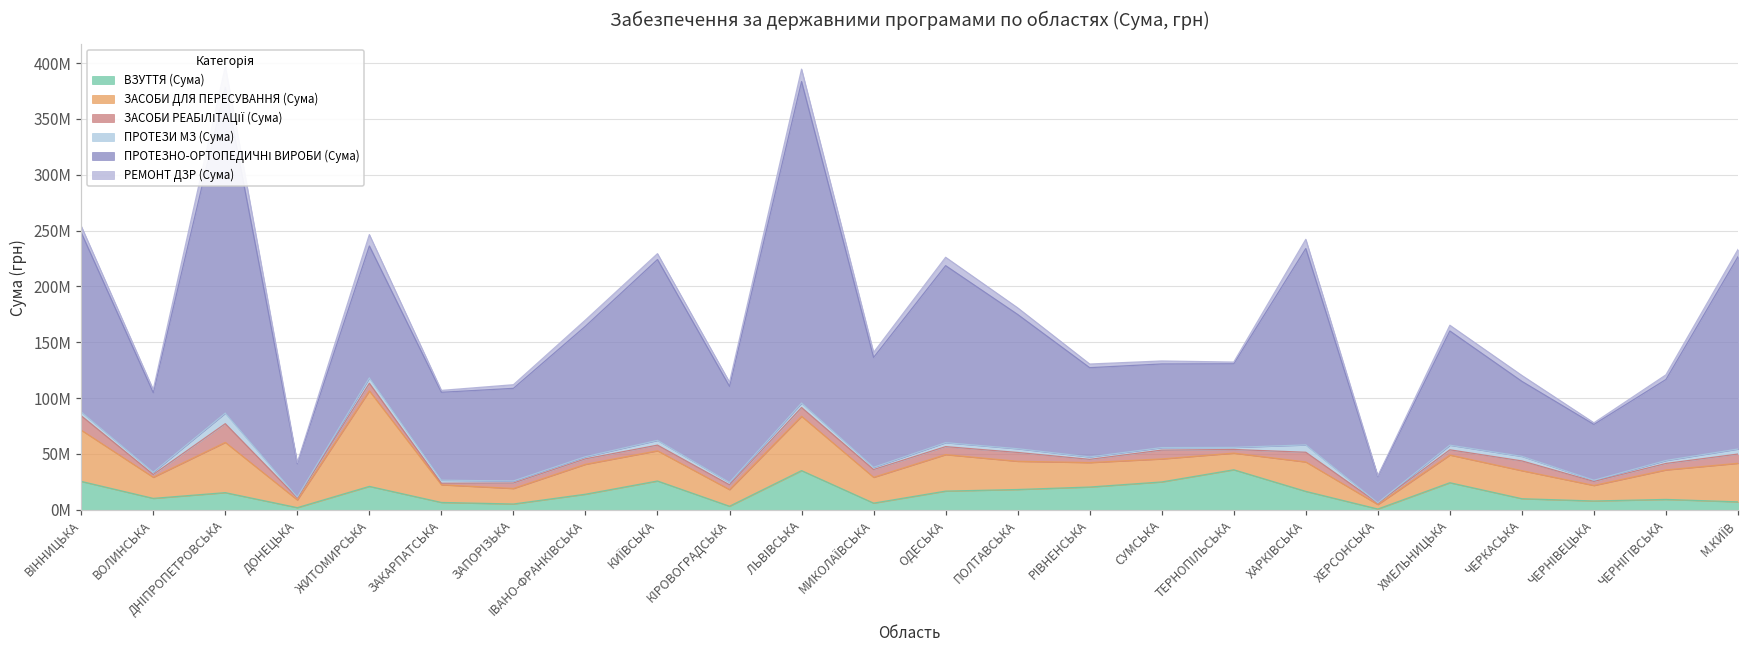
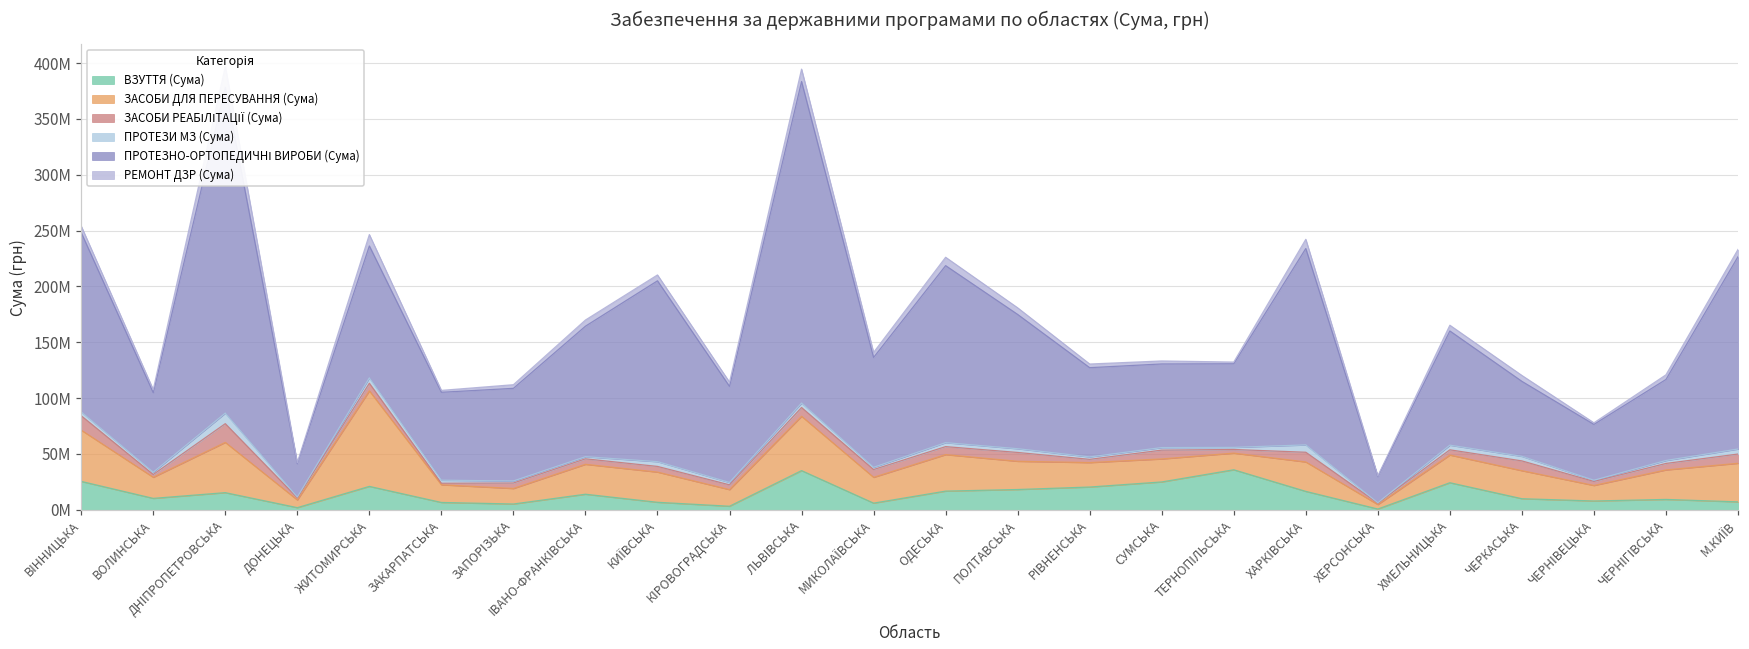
ВЗУТТЯ (Сума), КИЇВСЬКА: 26000000 -> 7000000
